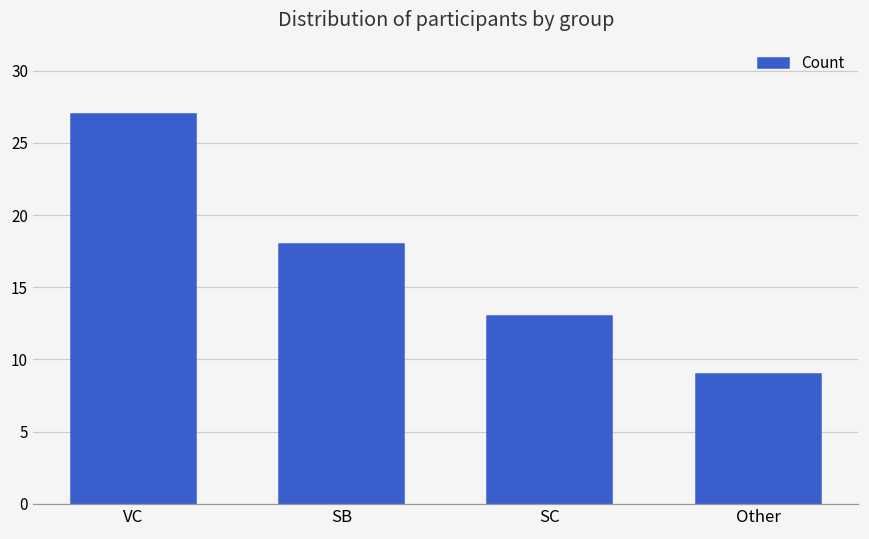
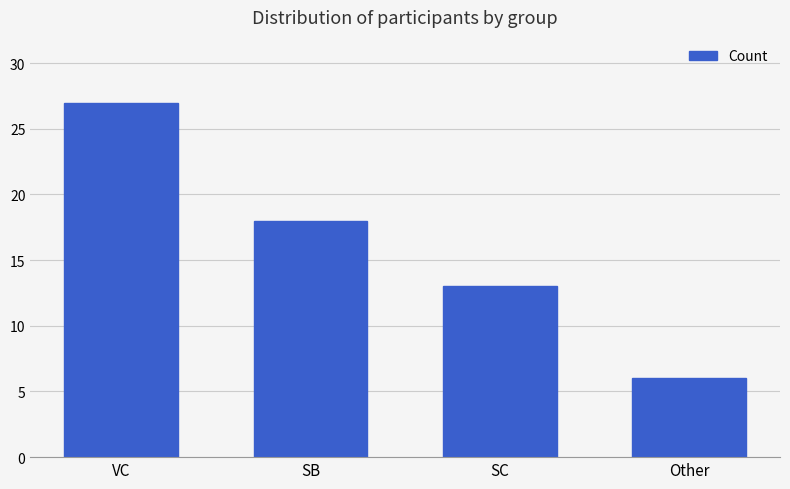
Other: 9 -> 6
